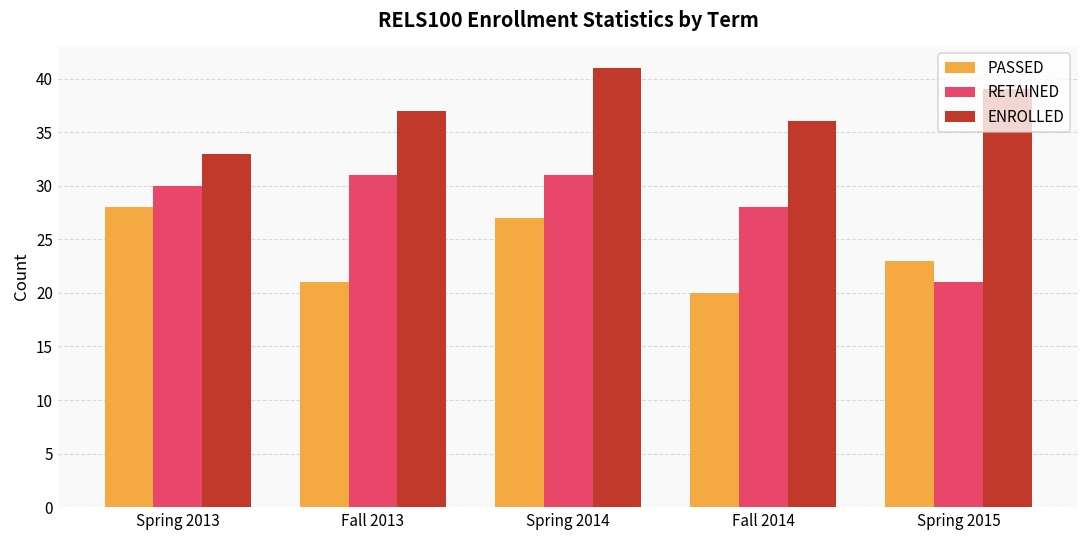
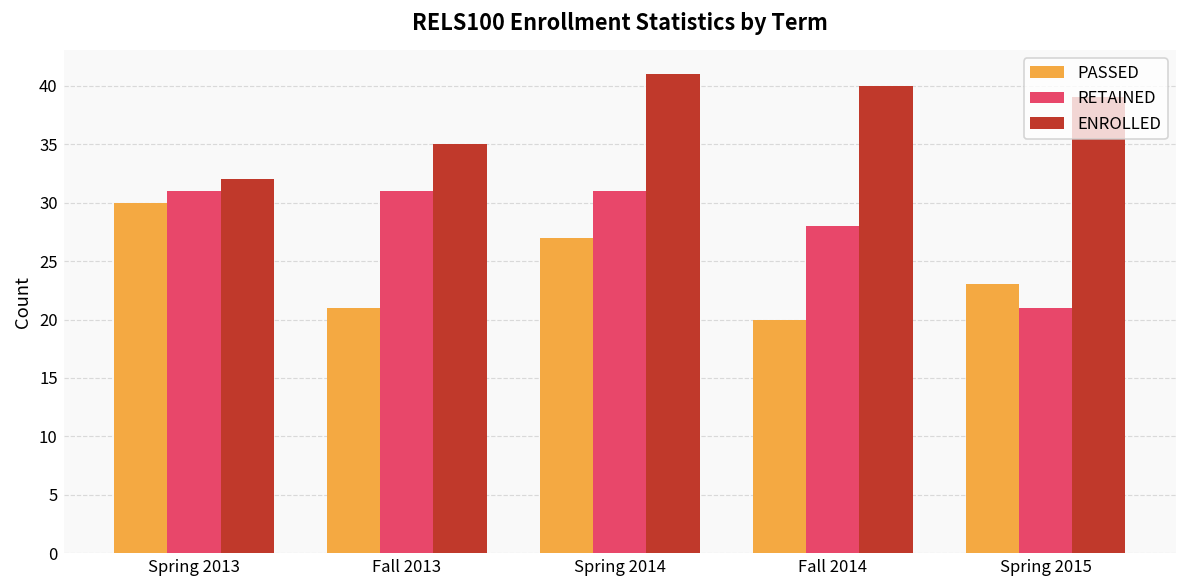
PASSED, Spring 2013: 28 -> 30
RETAINED, Spring 2013: 30 -> 31
ENROLLED, Spring 2013: 33 -> 32
ENROLLED, Fall 2013: 37 -> 35
ENROLLED, Fall 2014: 36 -> 40
